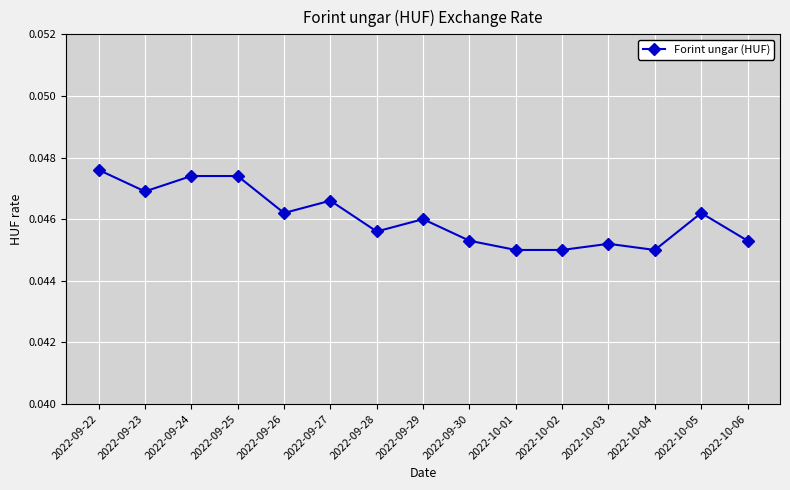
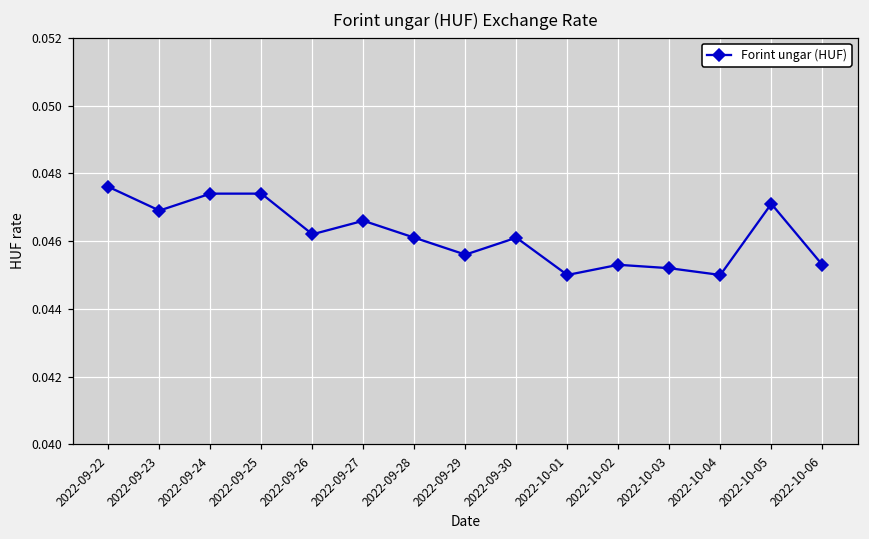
2022-09-28: 0.0456 -> 0.0461
2022-09-29: 0.0460 -> 0.0456
2022-09-30: 0.0453 -> 0.0461
2022-10-02: 0.0450 -> 0.0453
2022-10-05: 0.0462 -> 0.0471
